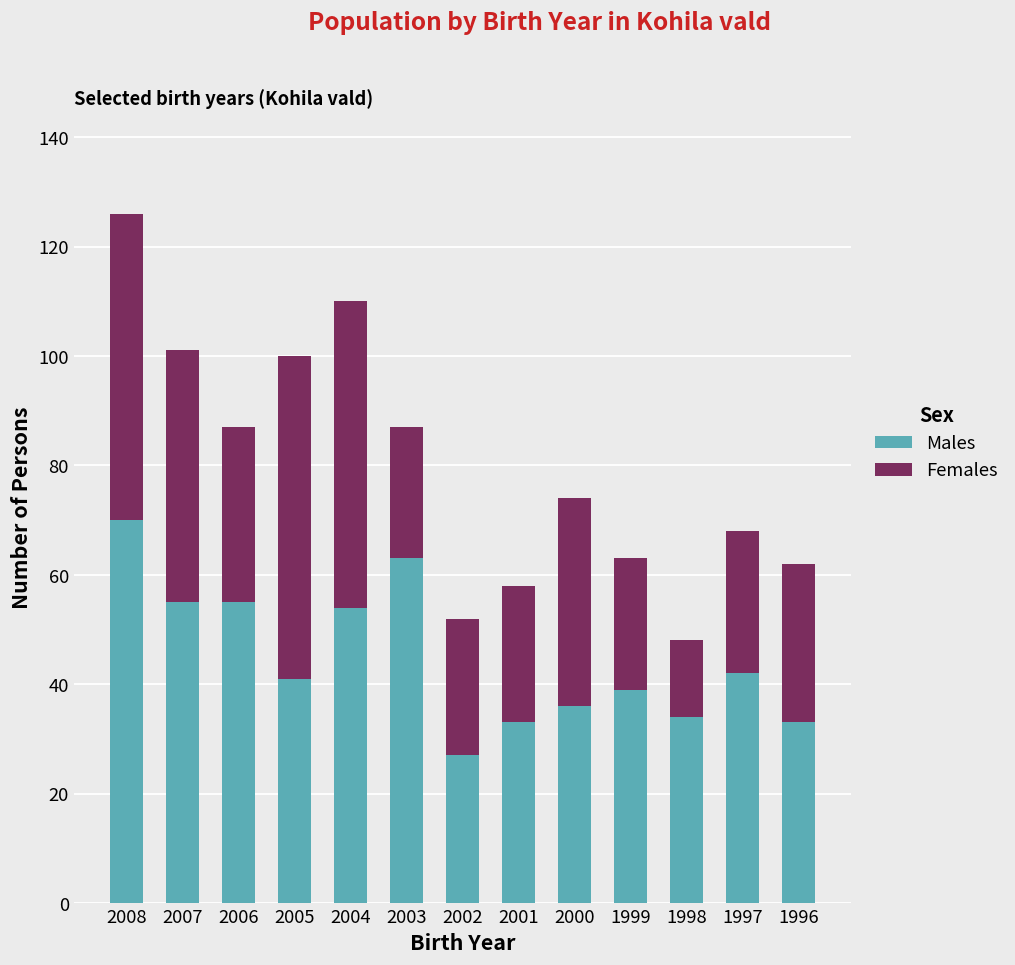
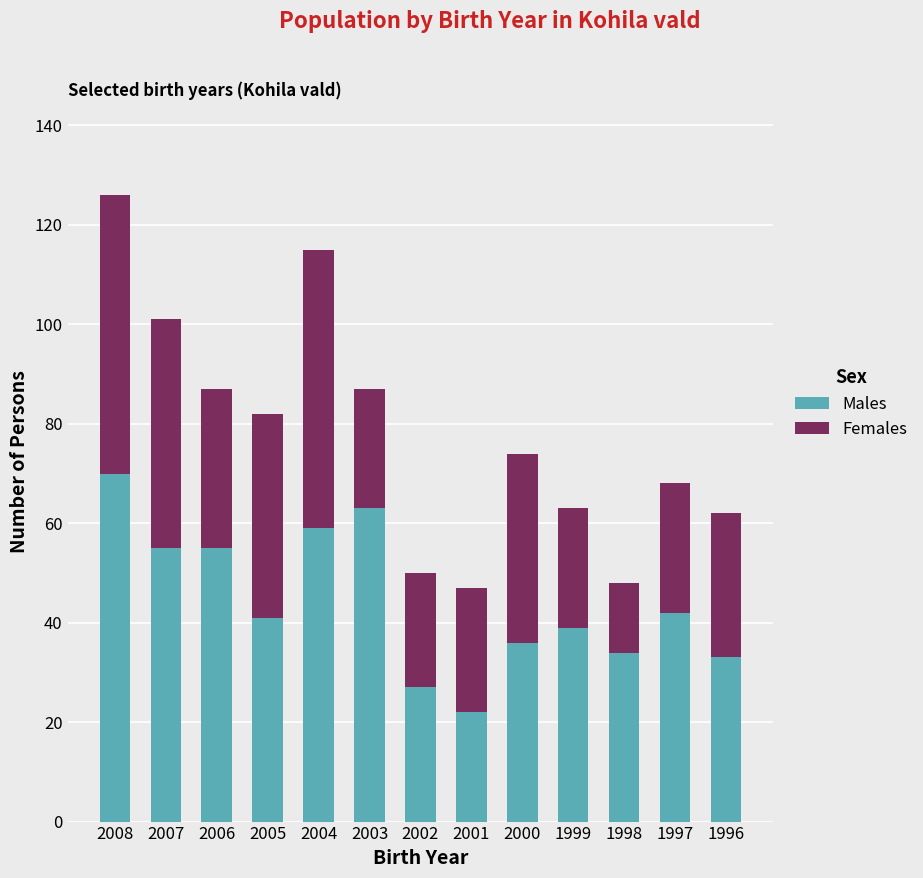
Females, 2005: 59 -> 41
Males, 2004: 54 -> 59
Females, 2002: 25 -> 23
Males, 2001: 33 -> 22
